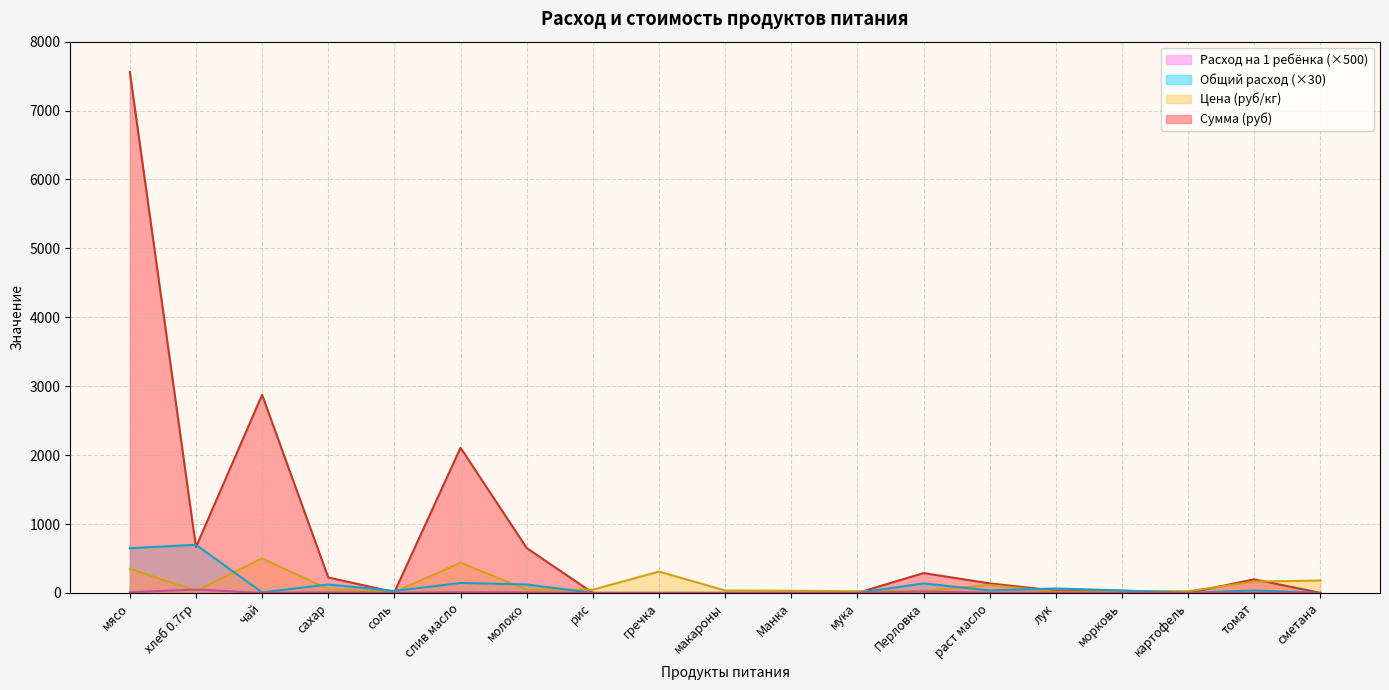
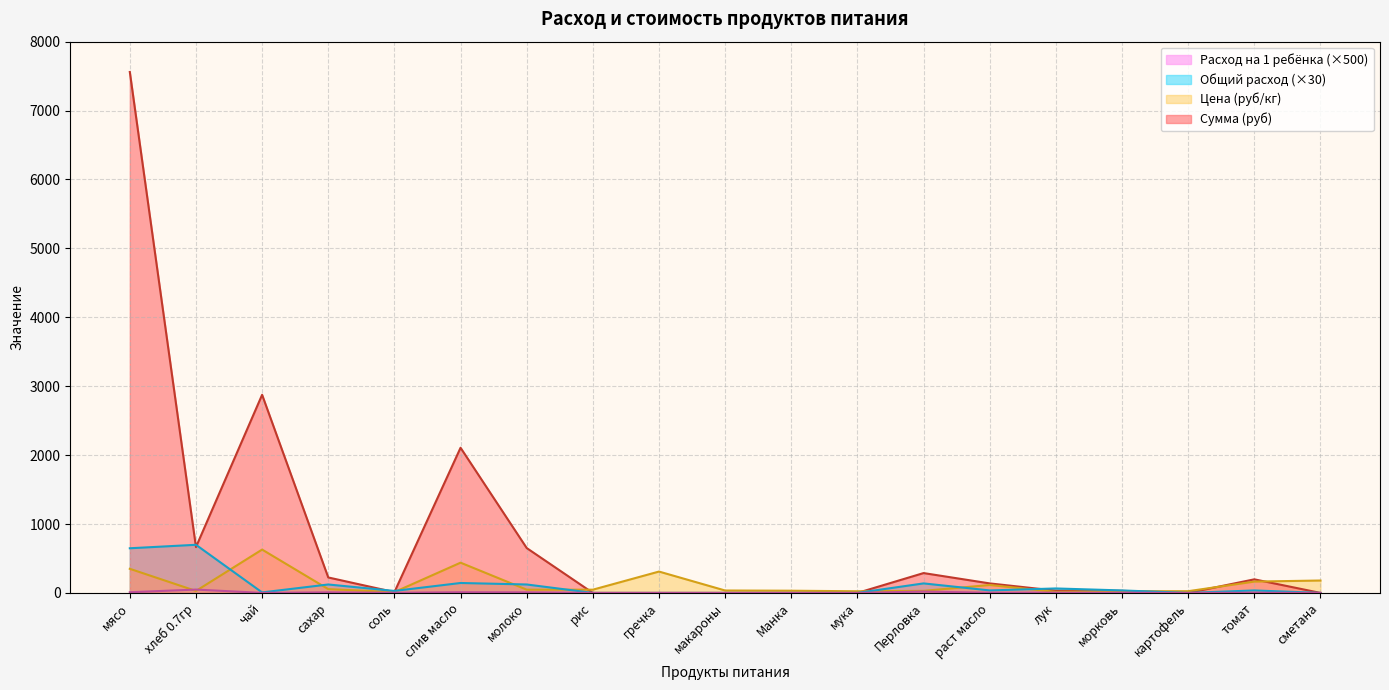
Цена (руб/кг), чай: 500 -> 600
